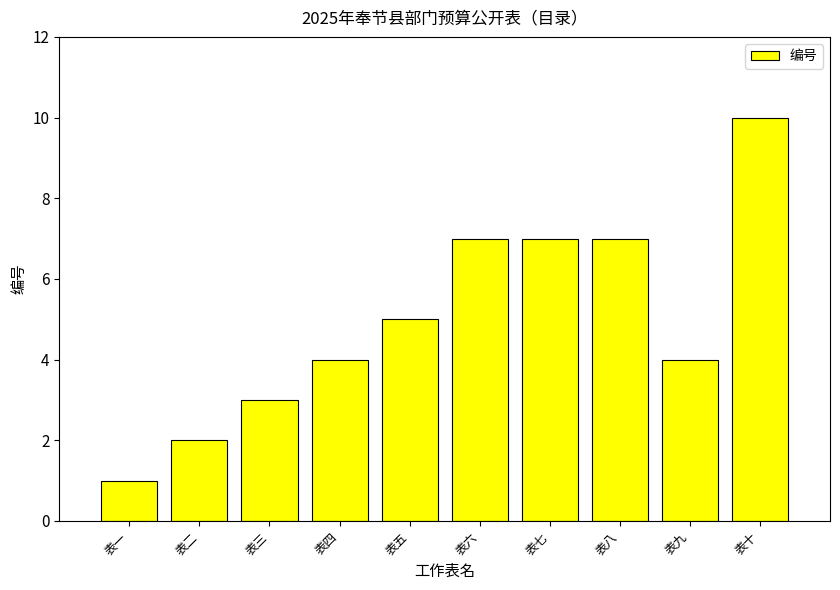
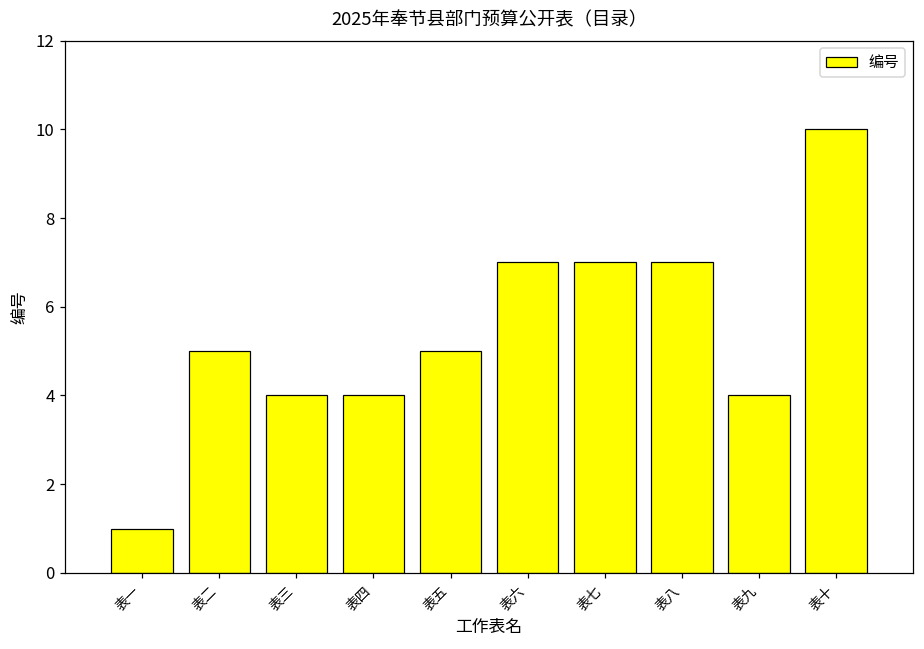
表二: 2 -> 5
表三: 3 -> 4
